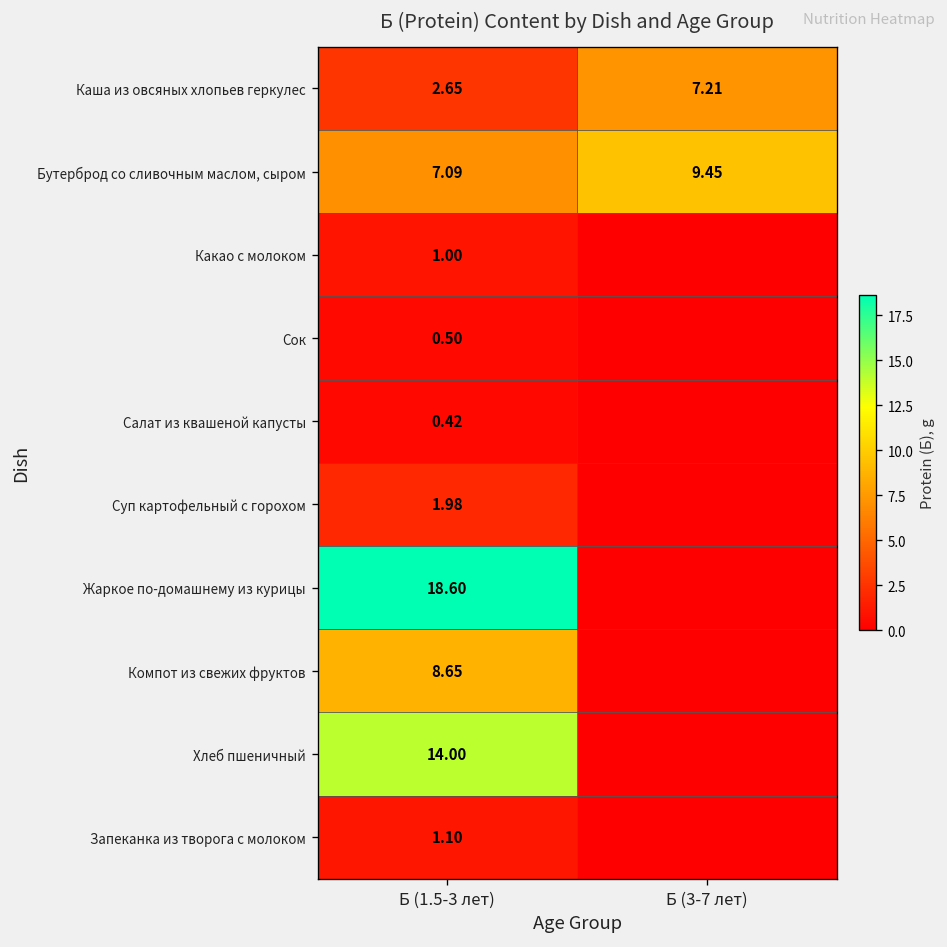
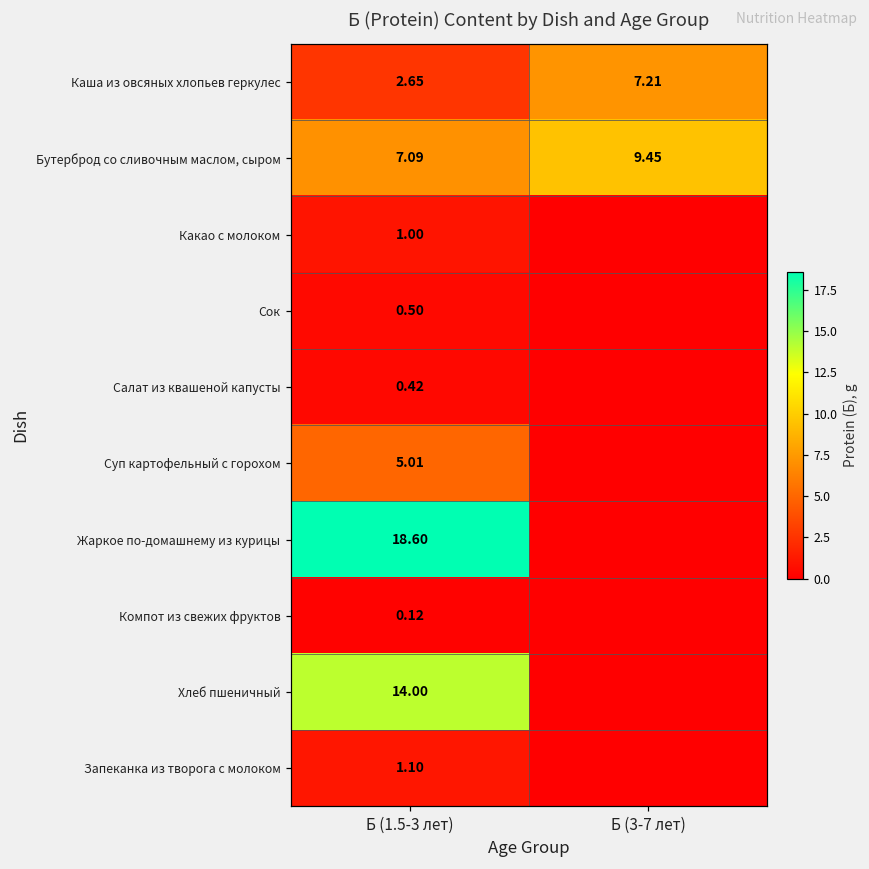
Суп картофельный с горохом, Б (1.5-3 лет): 1.98 -> 5.01
Компот из свежих фруктов, Б (1.5-3 лет): 8.65 -> 0.12
